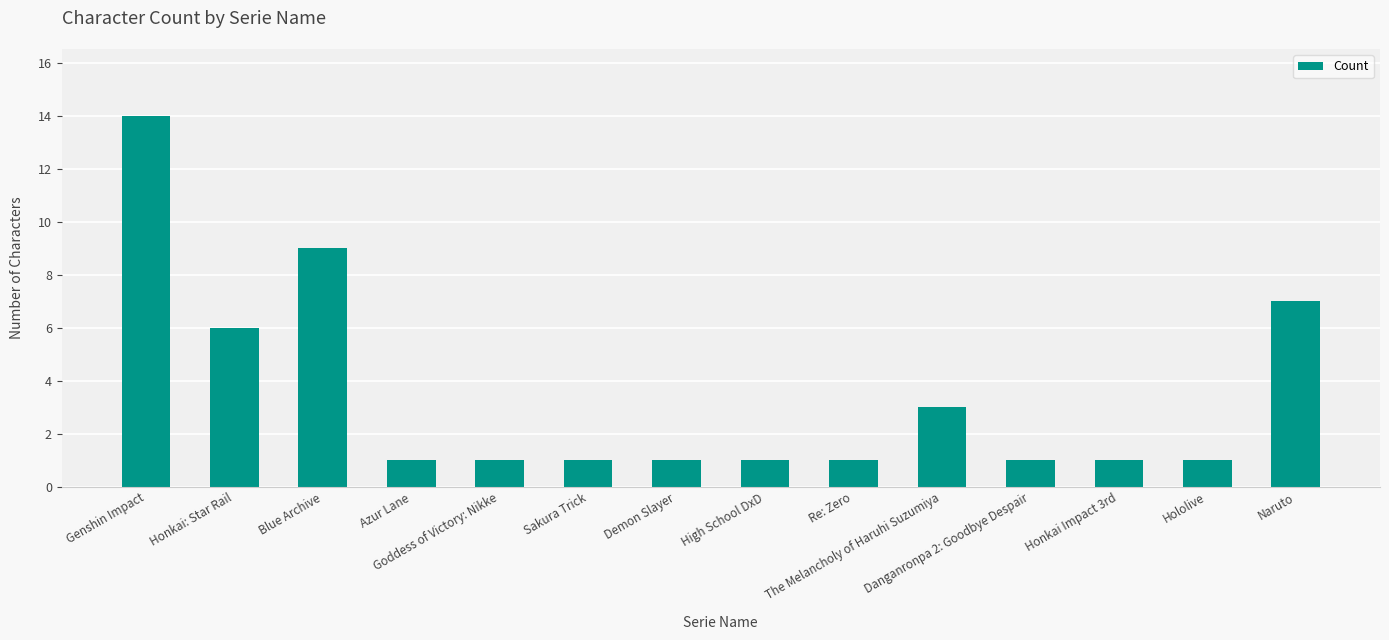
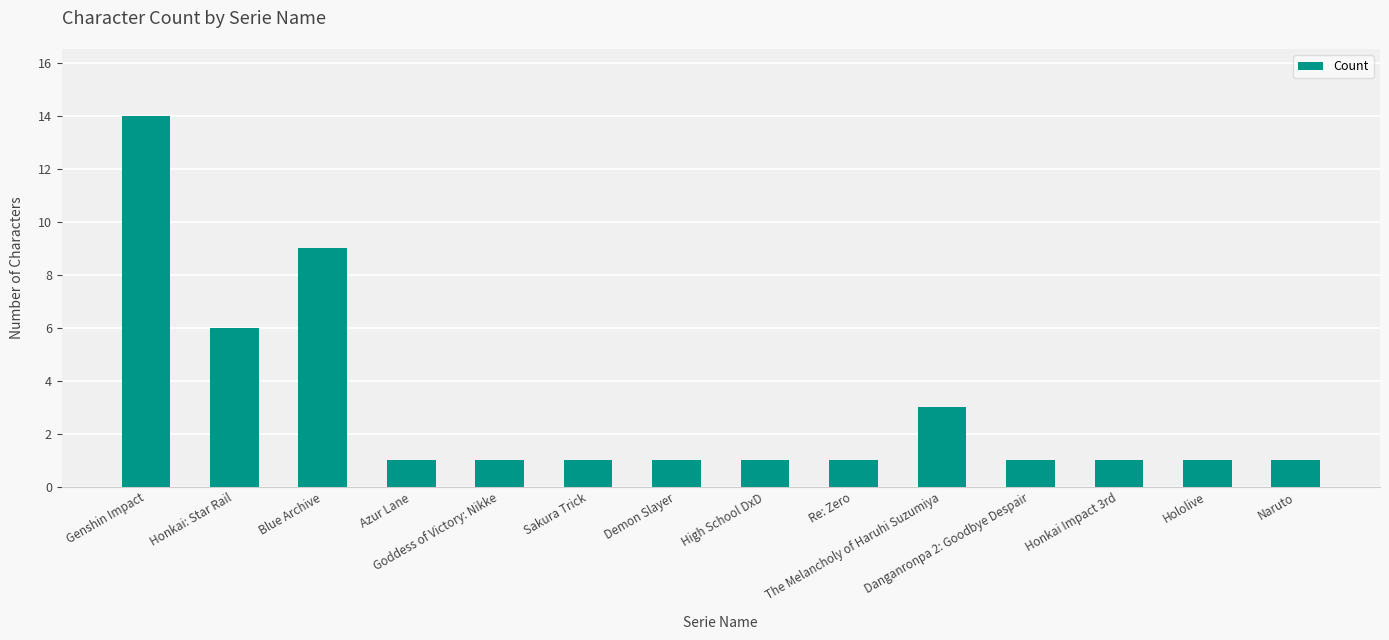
Naruto: 7 -> 1
